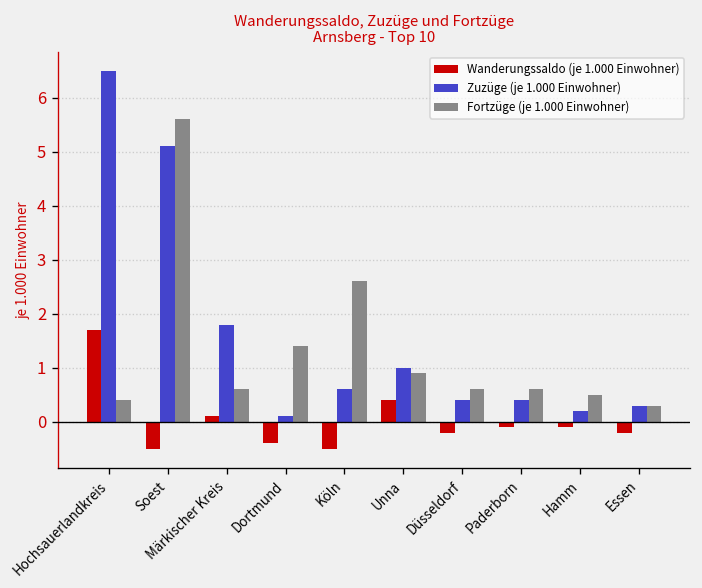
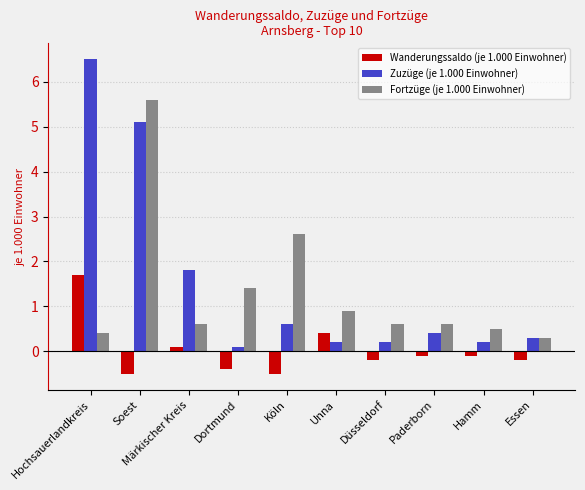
Zuzüge (je 1.000 Einwohner), Unna: 1.0 -> 0.2
Zuzüge (je 1.000 Einwohner), Düsseldorf: 0.4 -> 0.2
